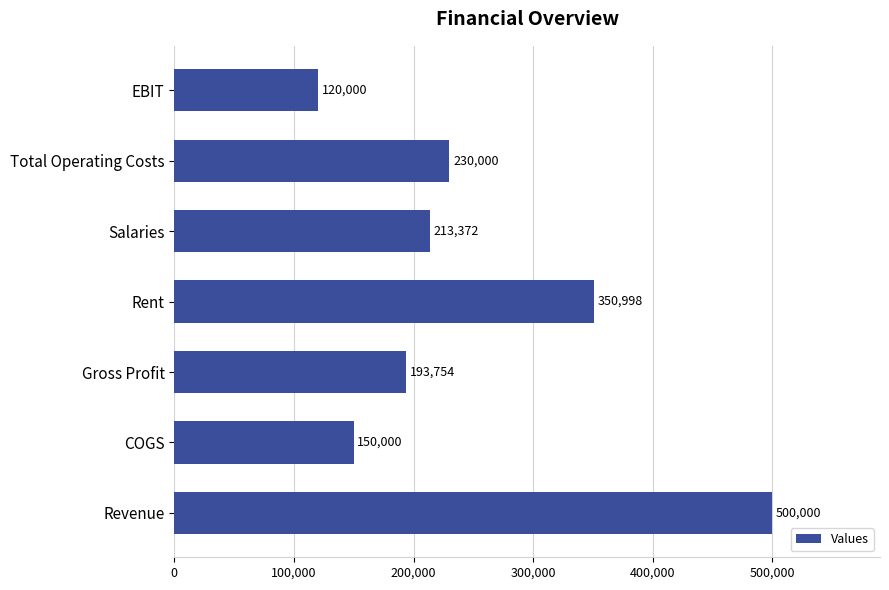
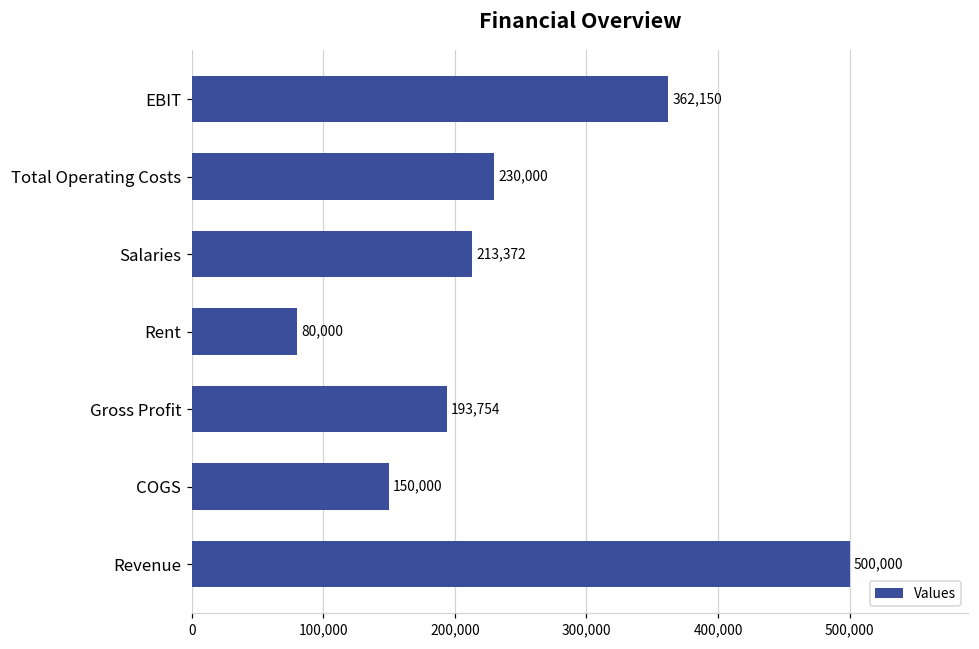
EBIT: 120,000 -> 362,150
Rent: 350,998 -> 80,000
